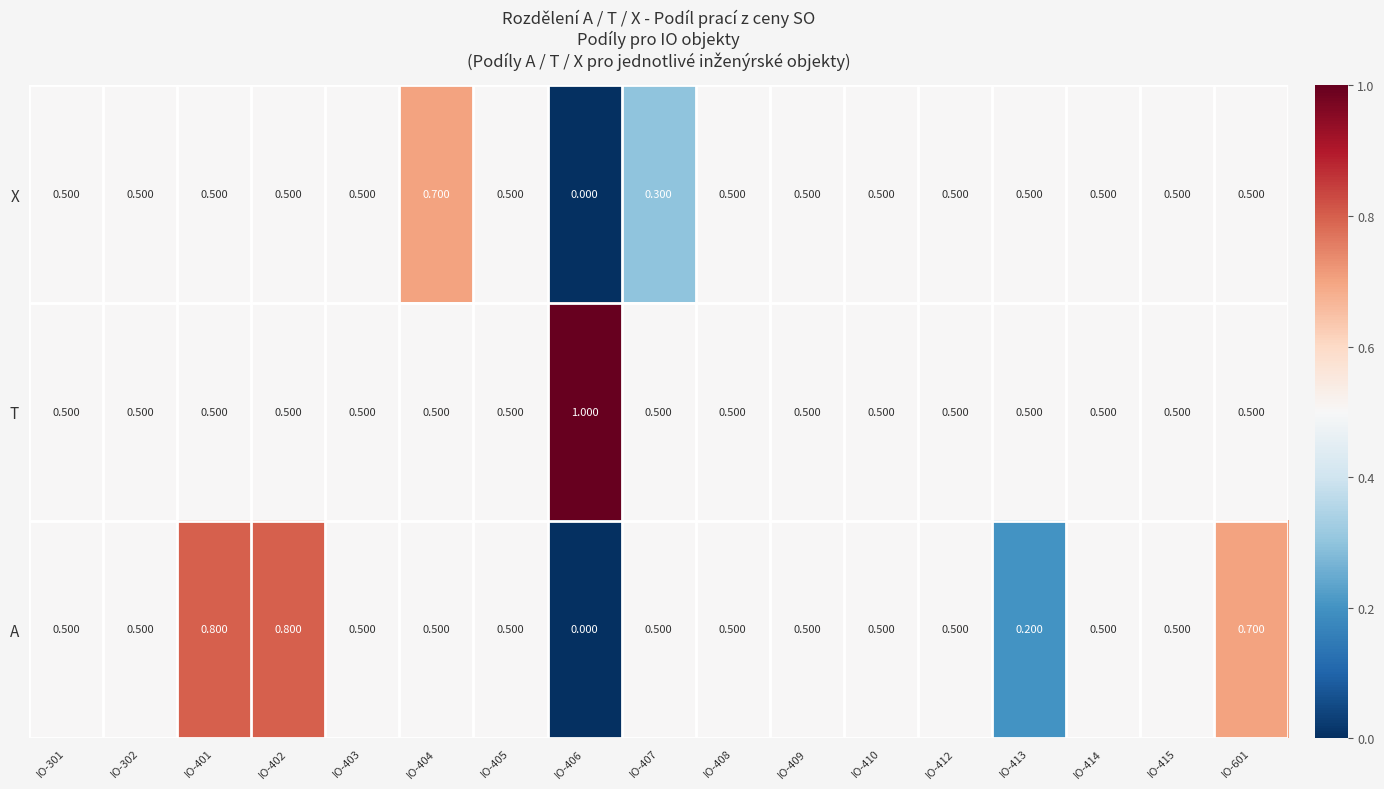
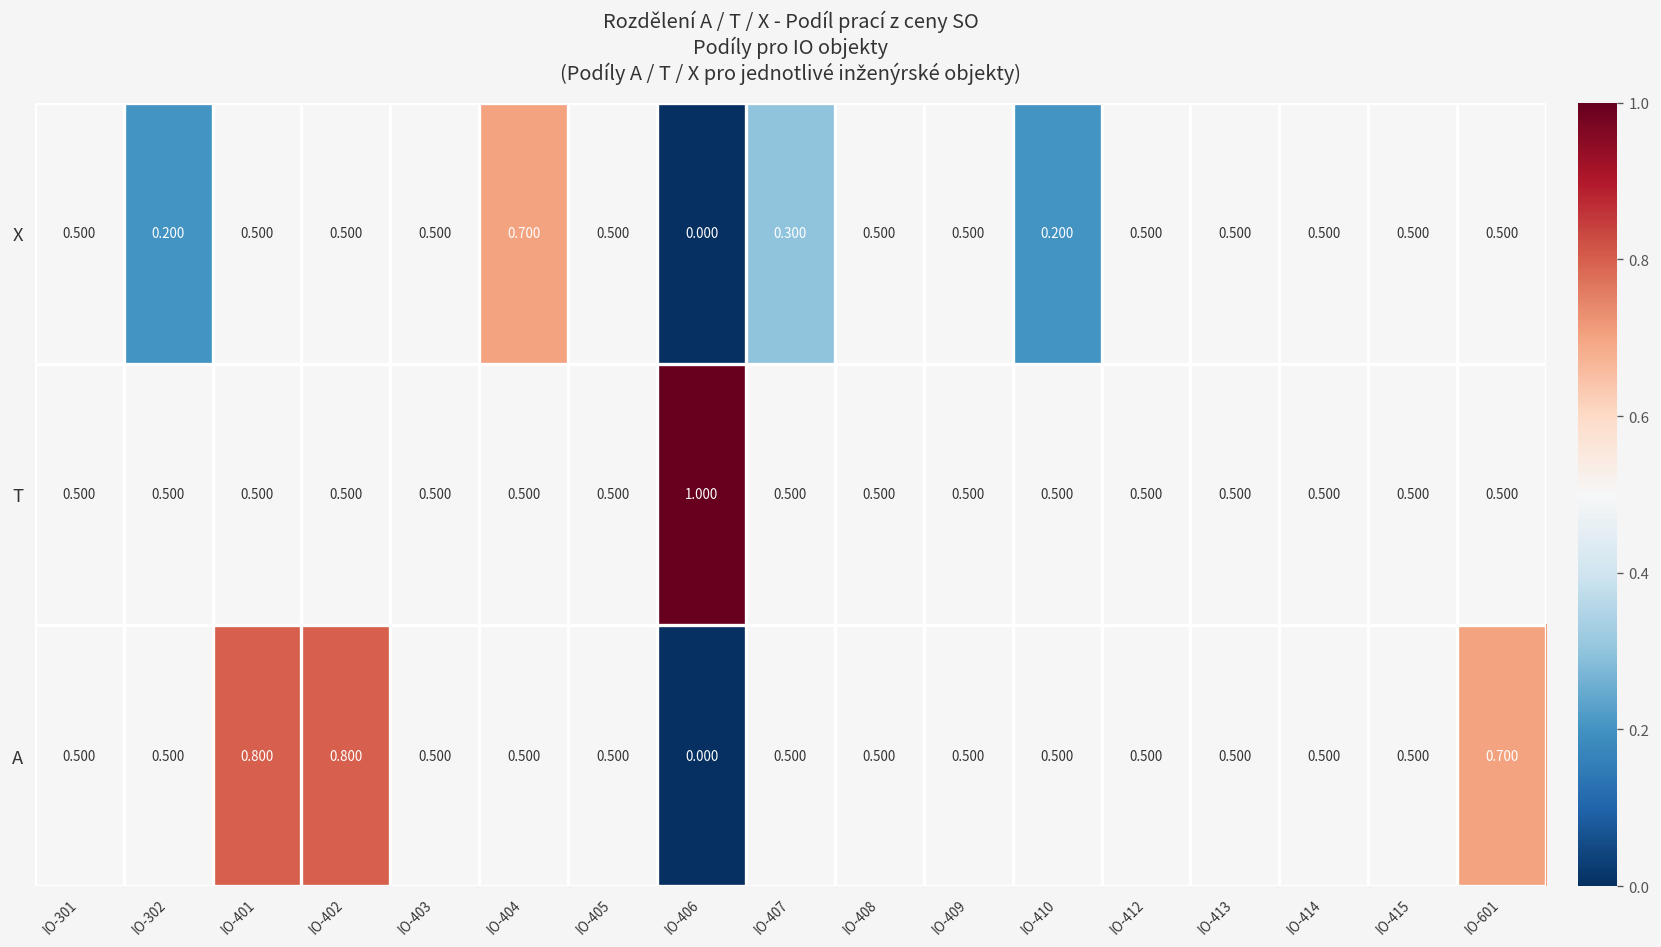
X, IO-302: 0.500 -> 0.200
X, IO-410: 0.500 -> 0.200
A, IO-413: 0.200 -> 0.500
